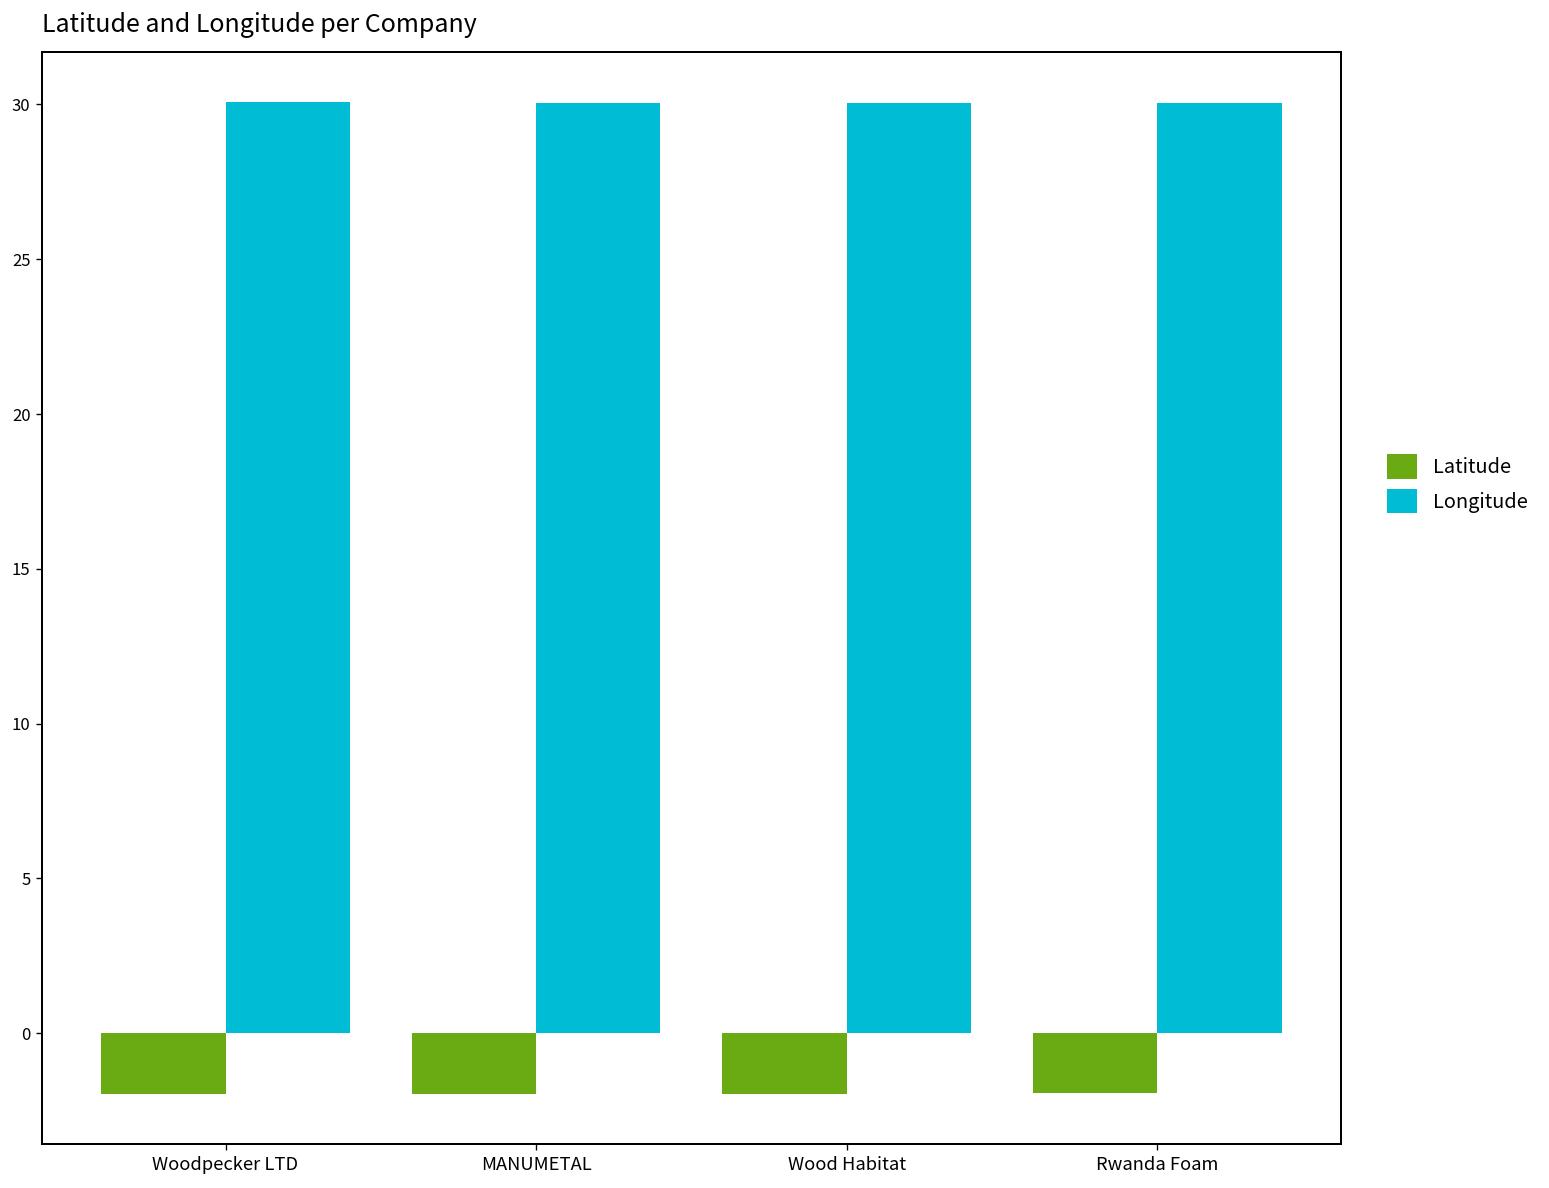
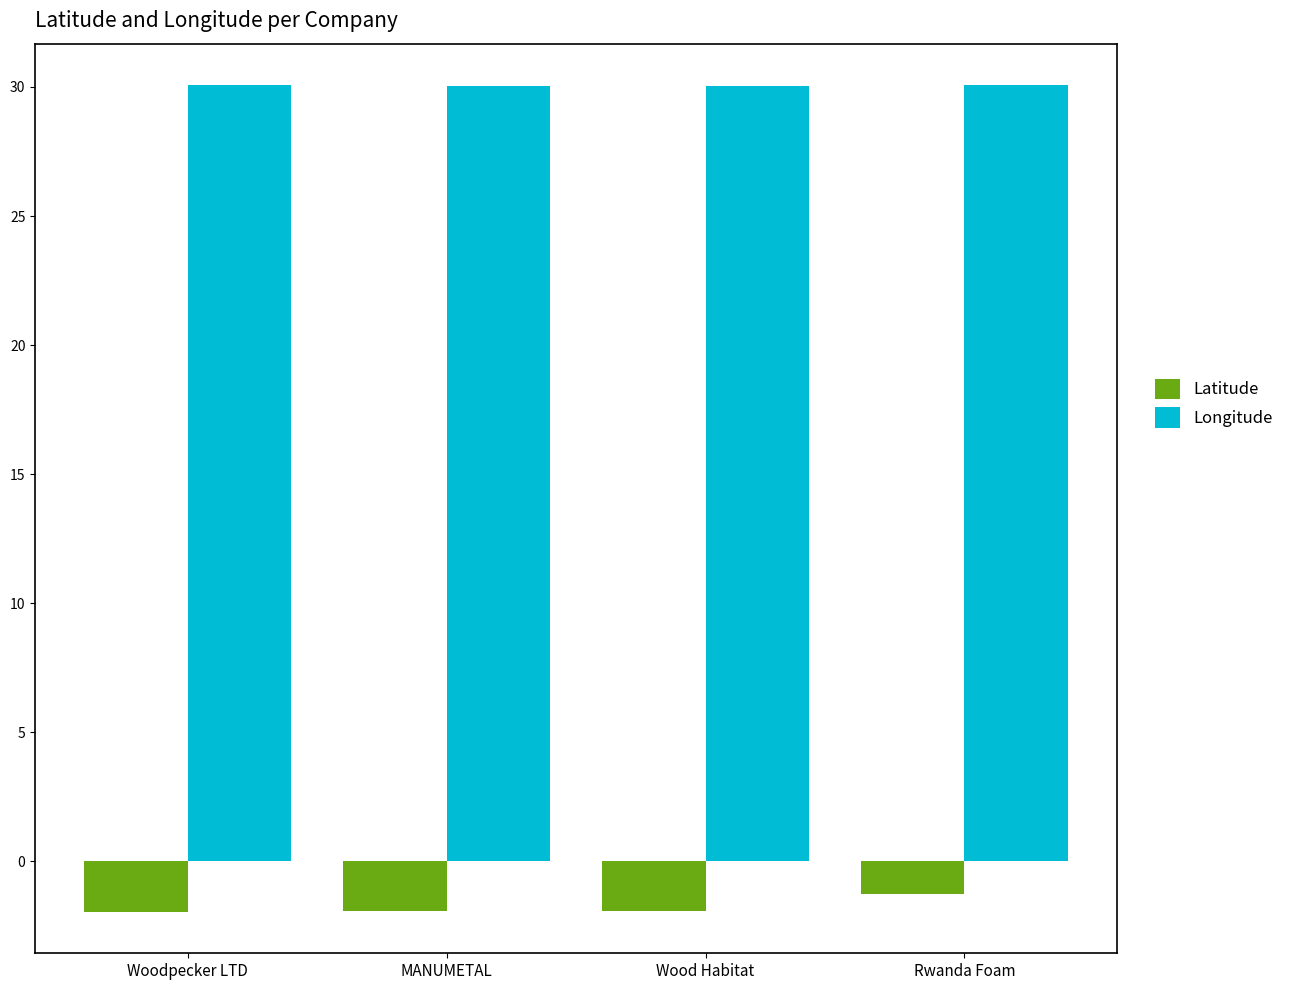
Latitude, Rwanda Foam: -1.9 -> -1.3
